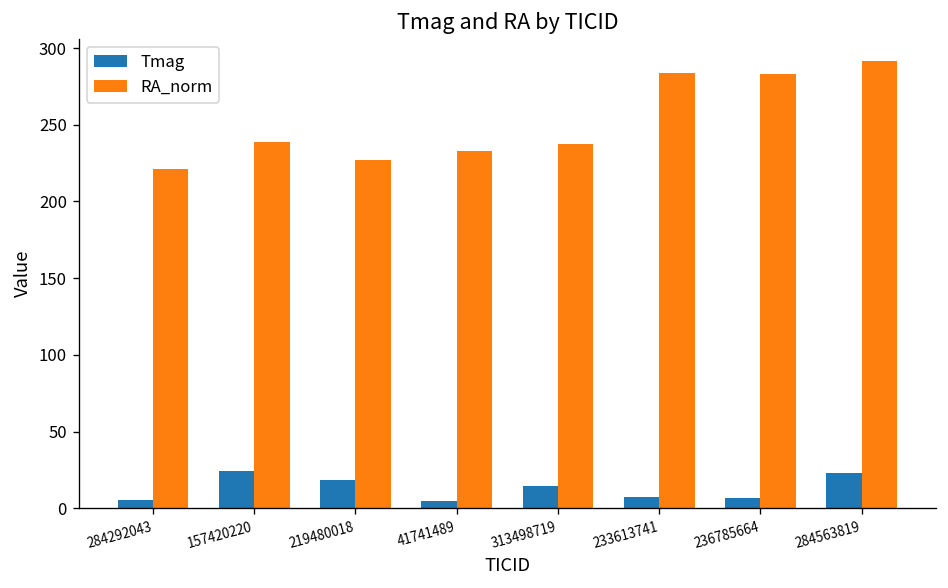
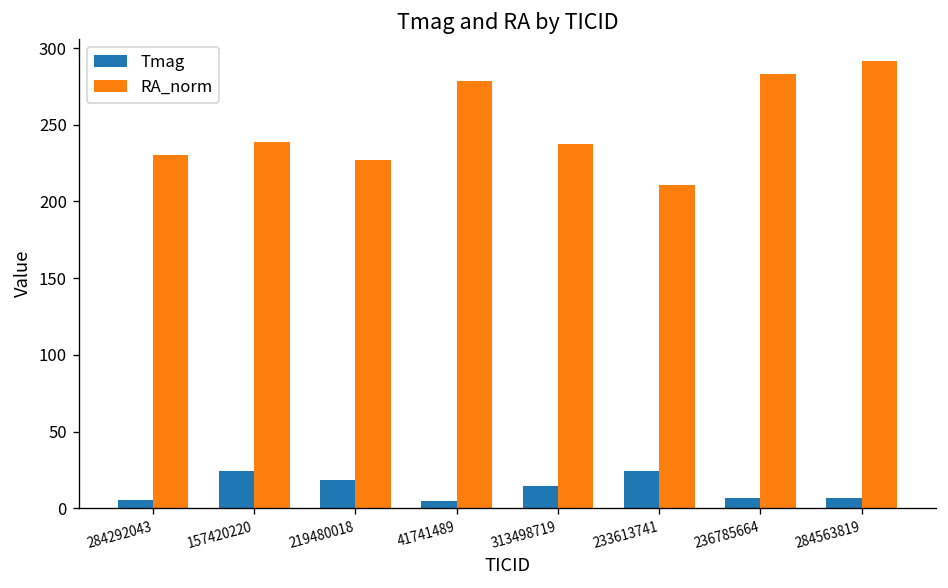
RA_norm, 284292043: 221 -> 230
RA_norm, 41741489: 233 -> 278
Tmag, 233613741: 7 -> 24
RA_norm, 233613741: 283 -> 211
Tmag, 284563819: 23 -> 7
